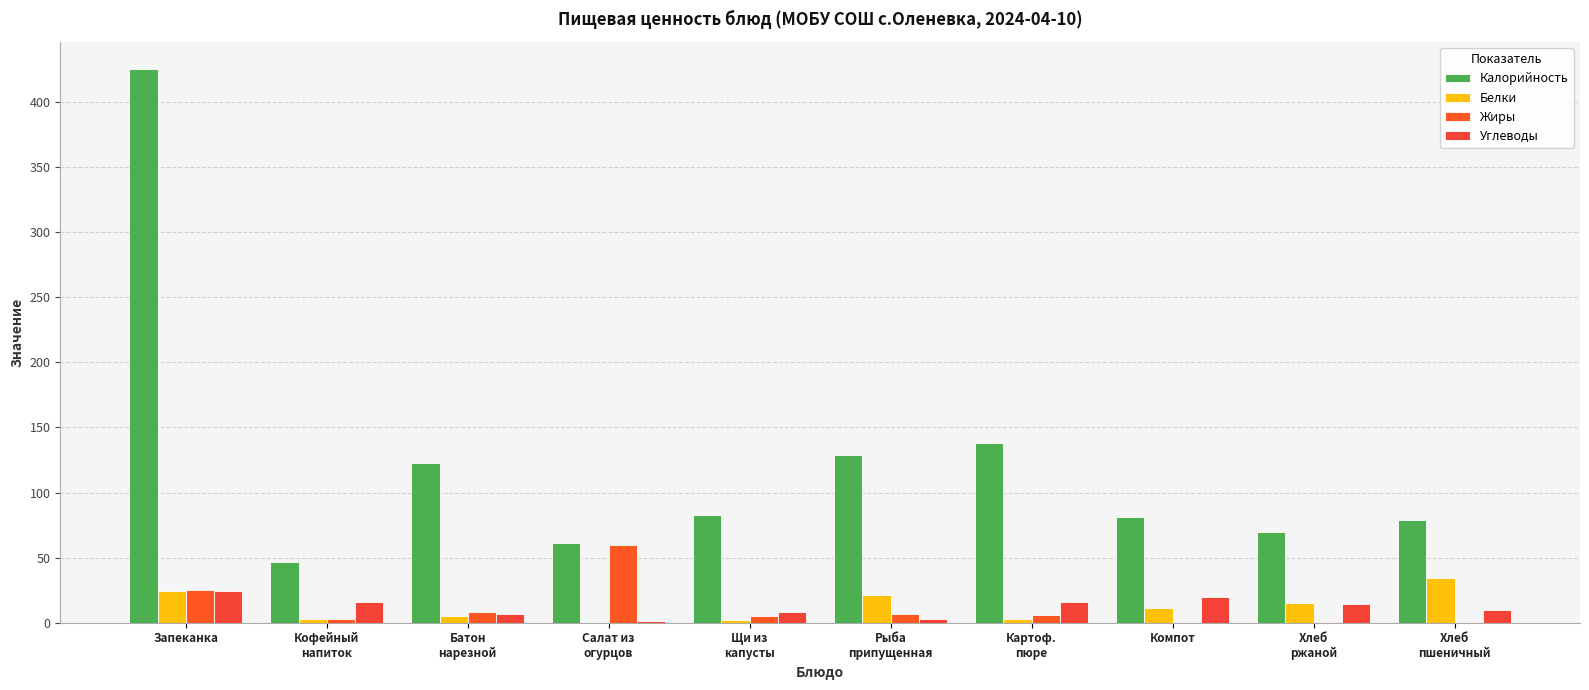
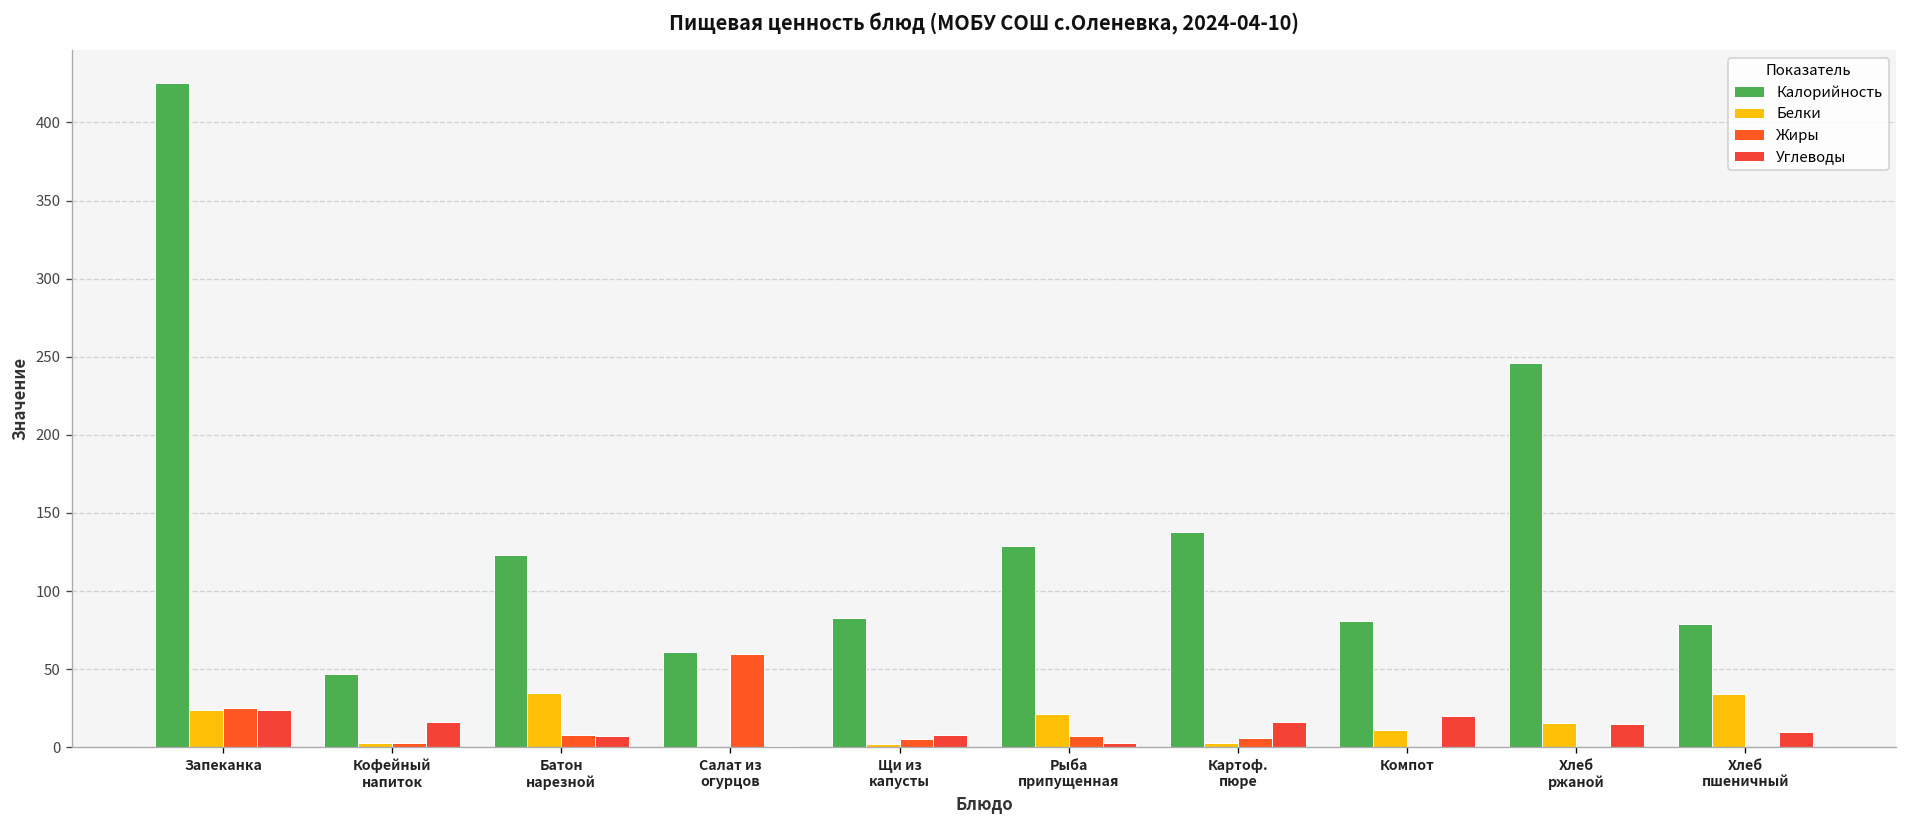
Белки, Батон нарезной: 5 -> 35
Калорийность, Хлеб ржаной: 70 -> 246
